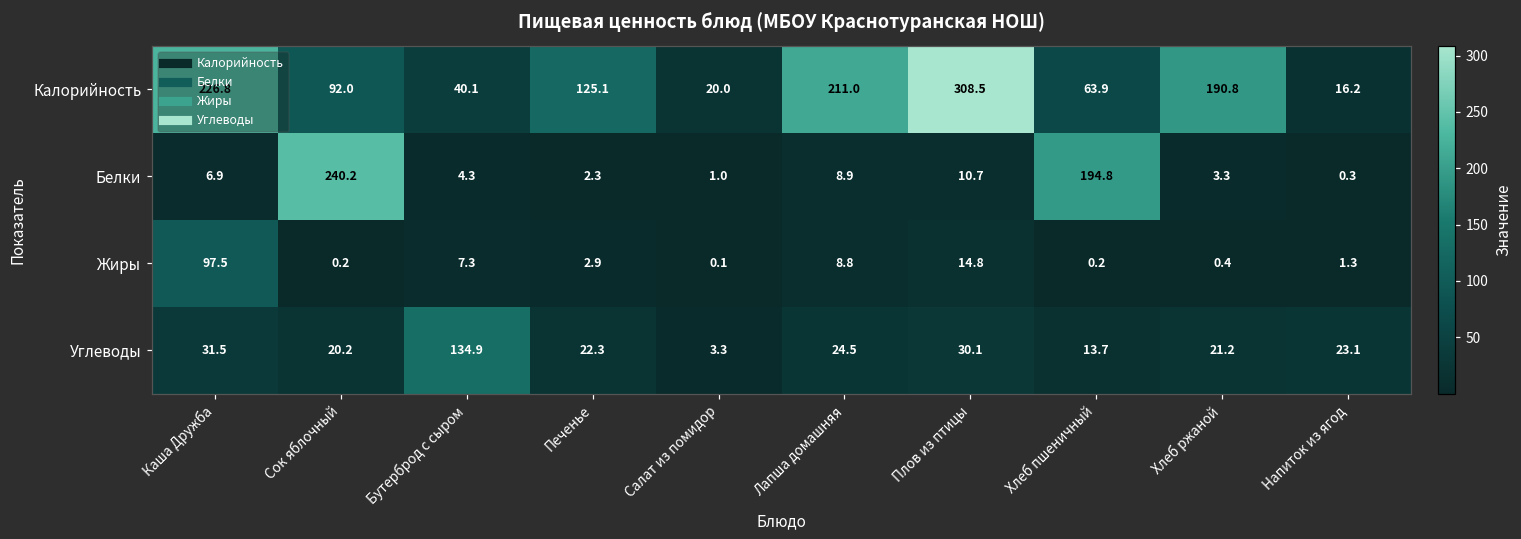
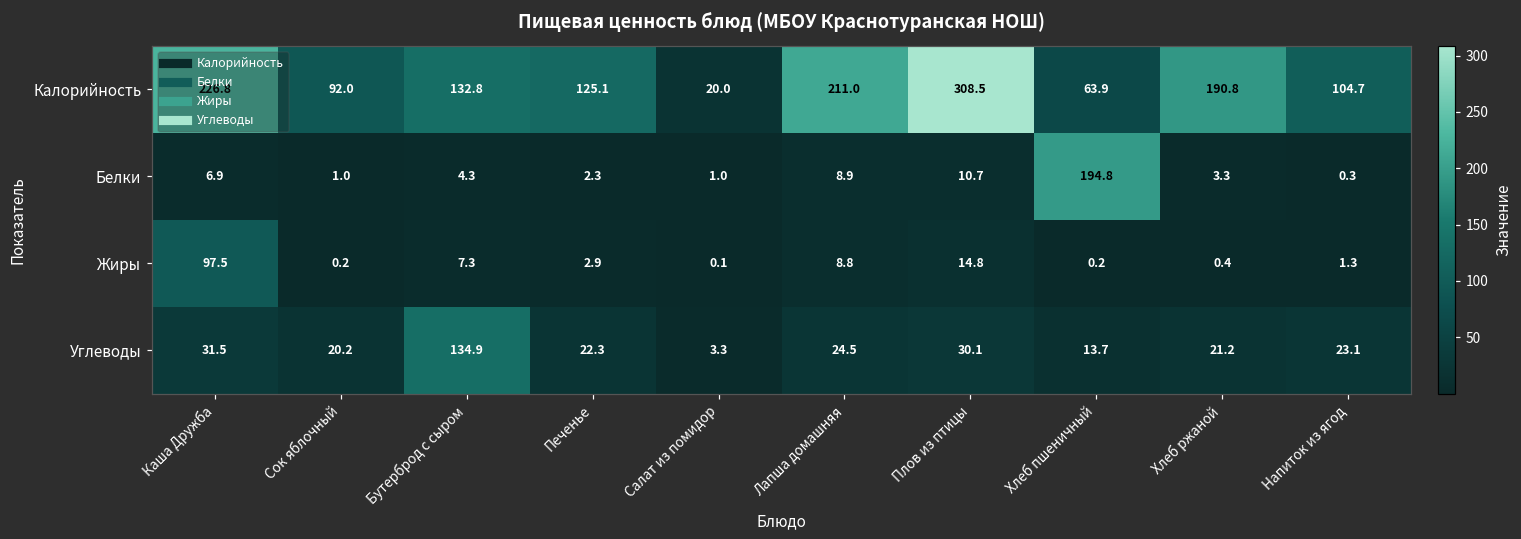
Калорийность, Бутерброд с сыром: 40.1 -> 132.8
Калорийность, Напиток из ягод: 16.2 -> 104.7
Белки, Сок яблочный: 240.2 -> 1.0
